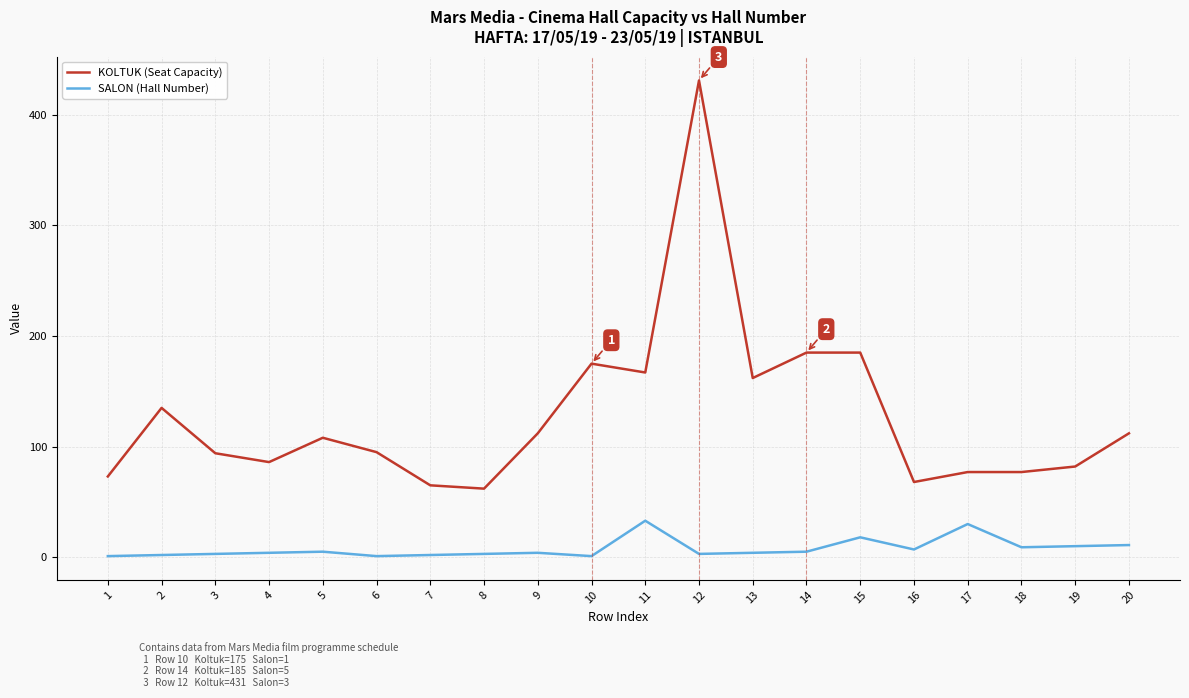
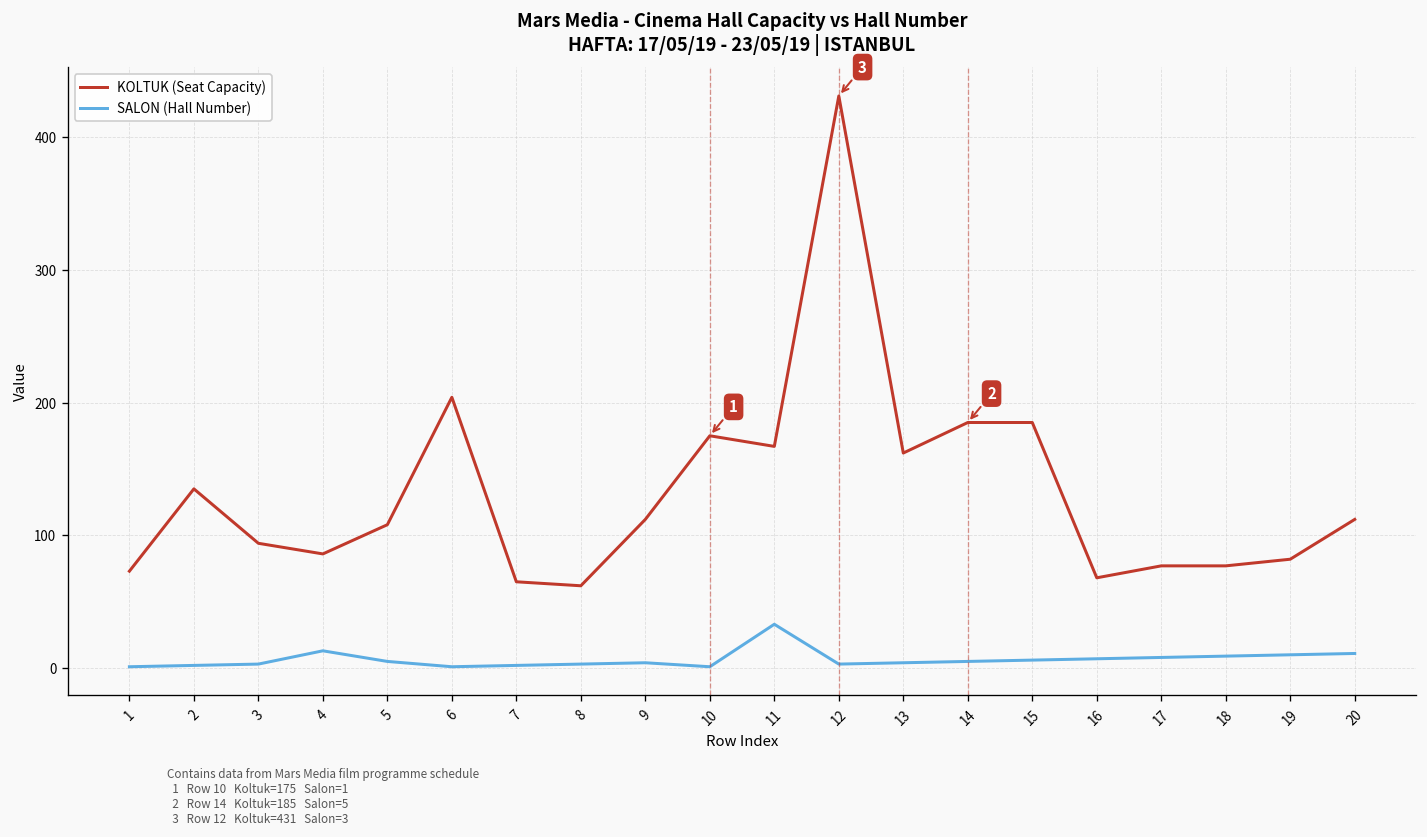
SALON (Hall Number), 4: 4 -> 13
KOLTUK (Seat Capacity), 6: 95 -> 204
SALON (Hall Number), 15: 18 -> 6
SALON (Hall Number), 17: 30 -> 8
